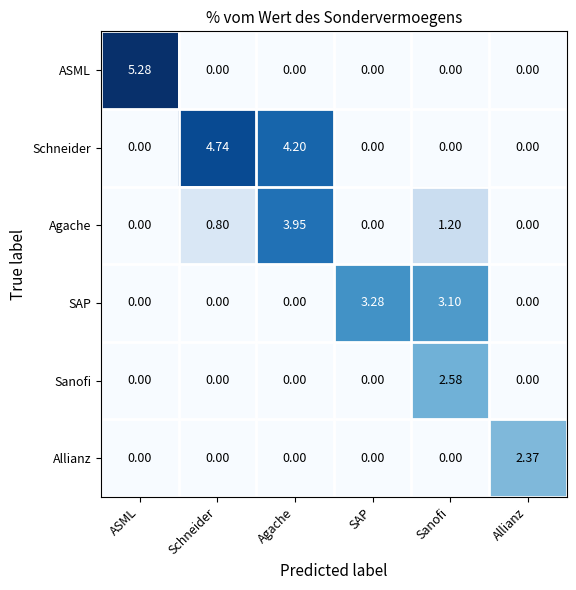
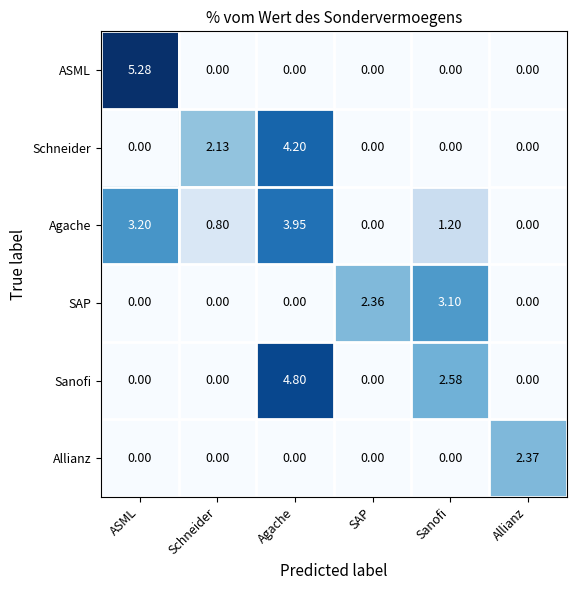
Schneider, Schneider: 4.74 -> 2.13
Agache, ASML: 0.00 -> 3.20
SAP, SAP: 3.28 -> 2.36
Sanofi, Agache: 0.00 -> 4.80
